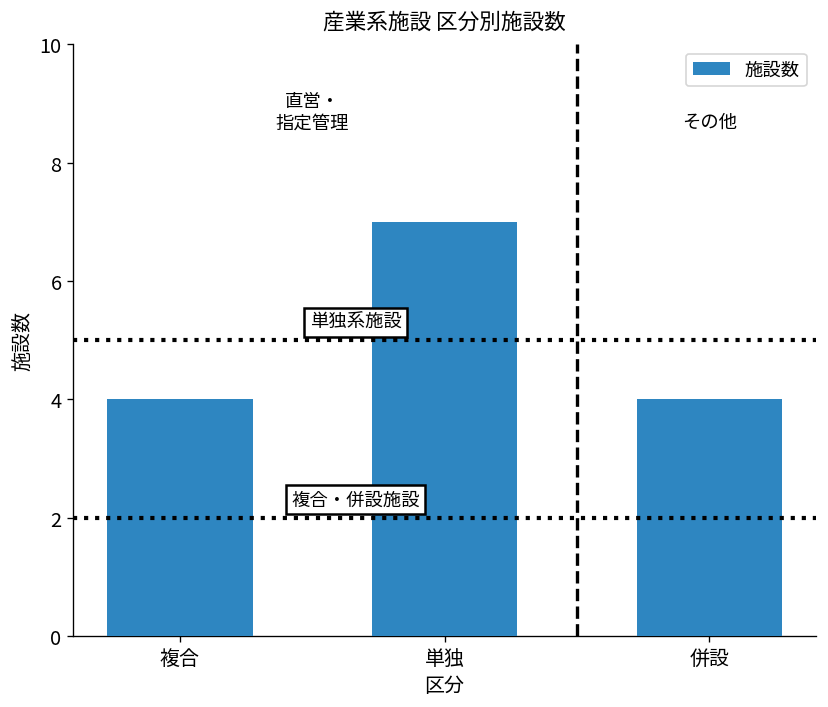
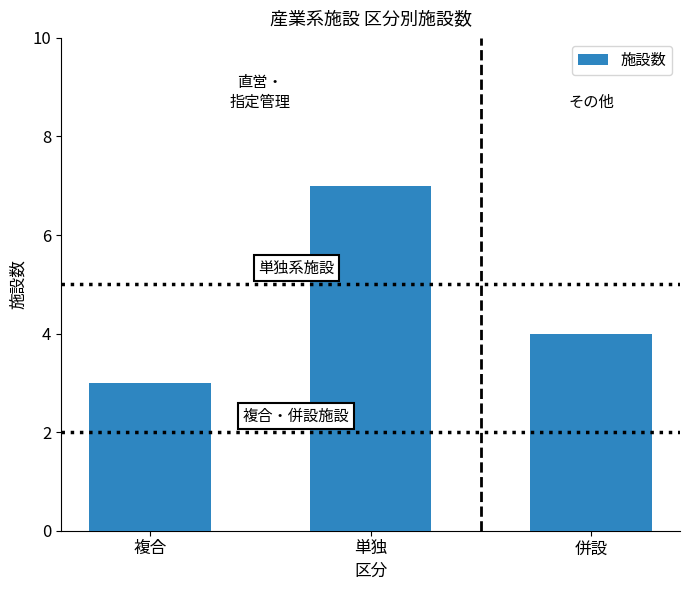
複合: 4 -> 3
